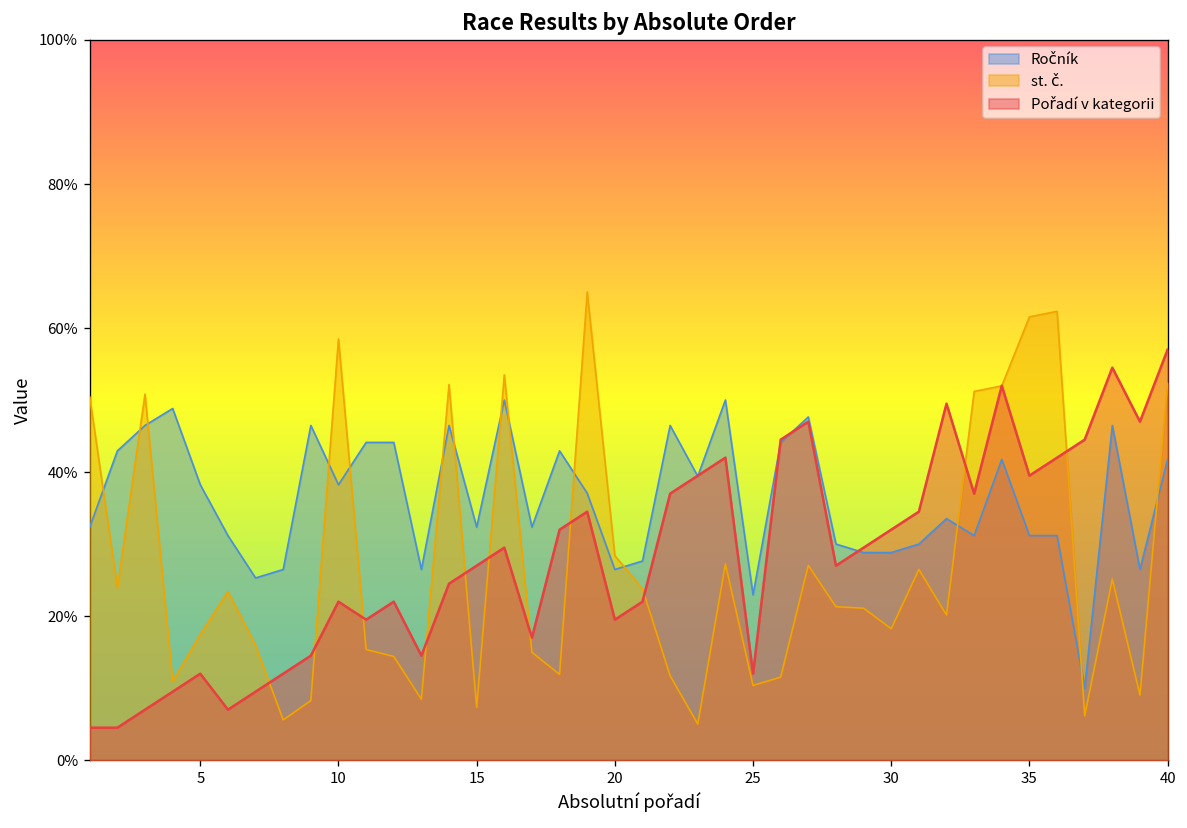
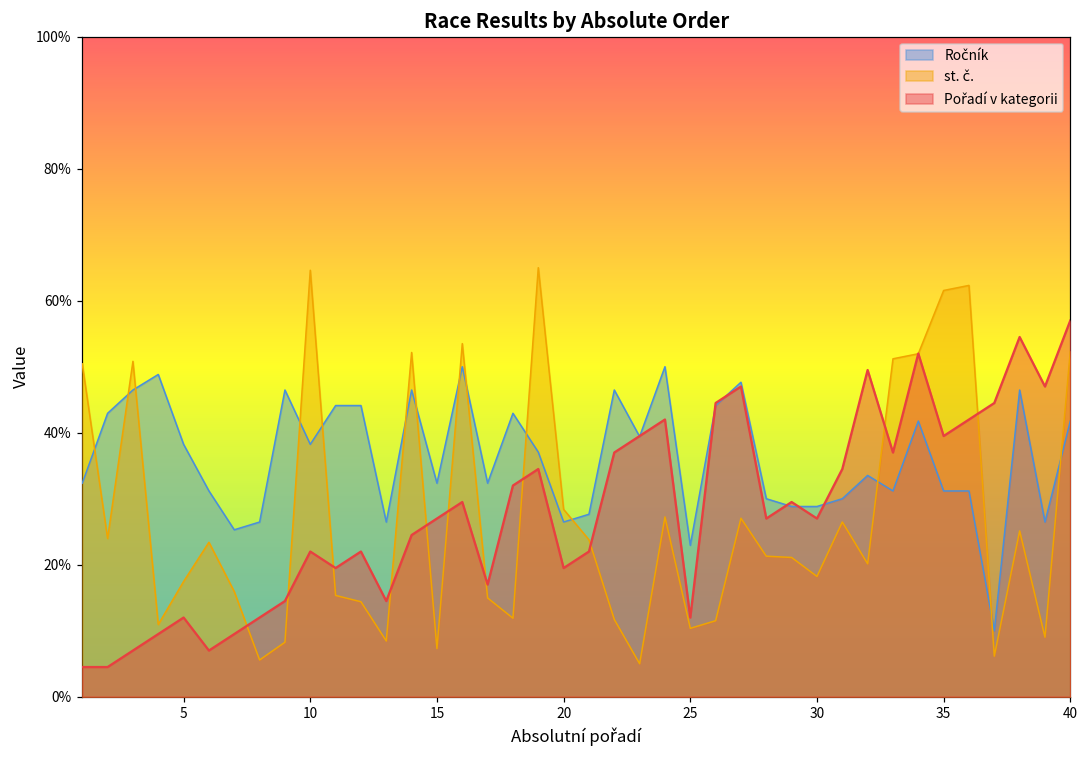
st. č., 10: 58% -> 65%
Pořadí v kategorii, 30: 32% -> 27%
